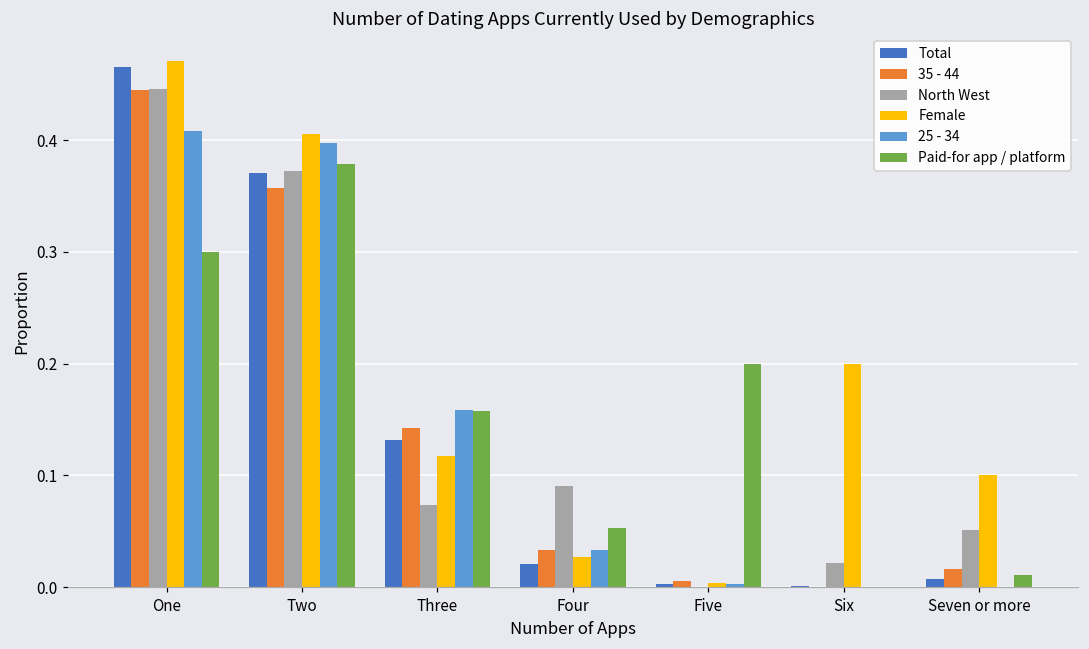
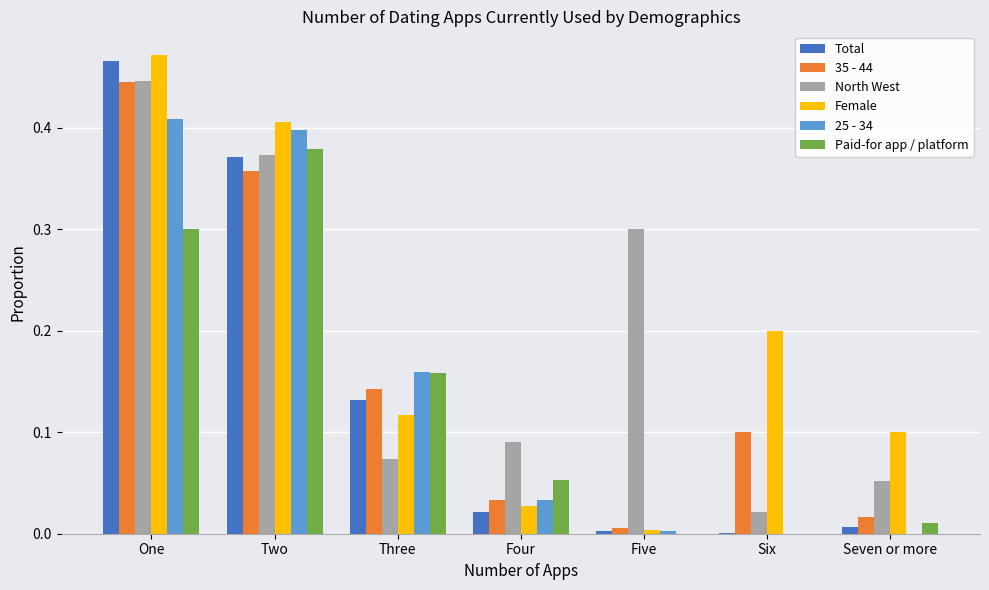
North West, Five: 0.0 -> 0.3
Paid-for app / platform, Five: 0.2 -> 0.0
35 - 44, Six: 0.0 -> 0.1
